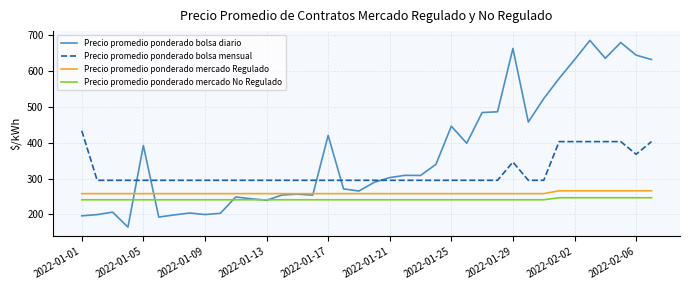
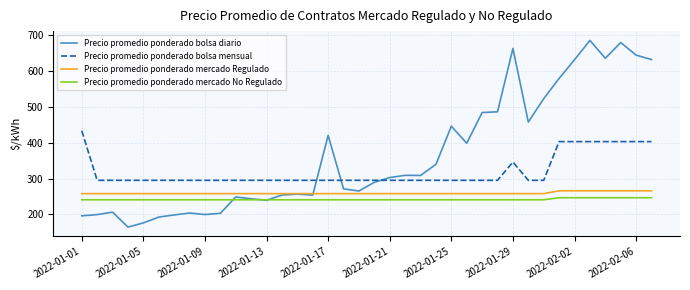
Precio promedio ponderado bolsa diario, 2022-01-05: 390 -> 180
Precio promedio ponderado bolsa mensual, 2022-02-06: 370 -> 400
